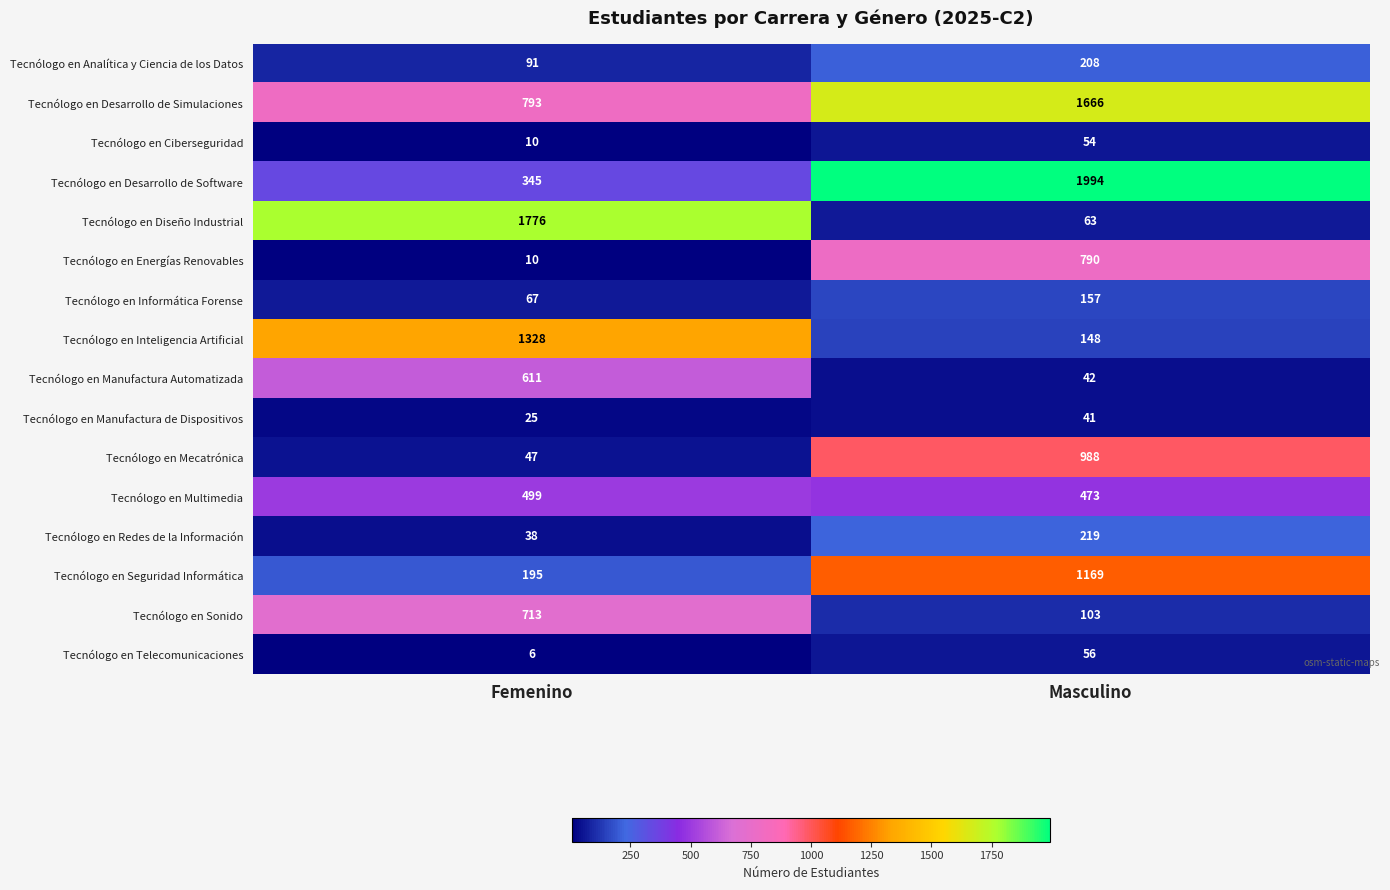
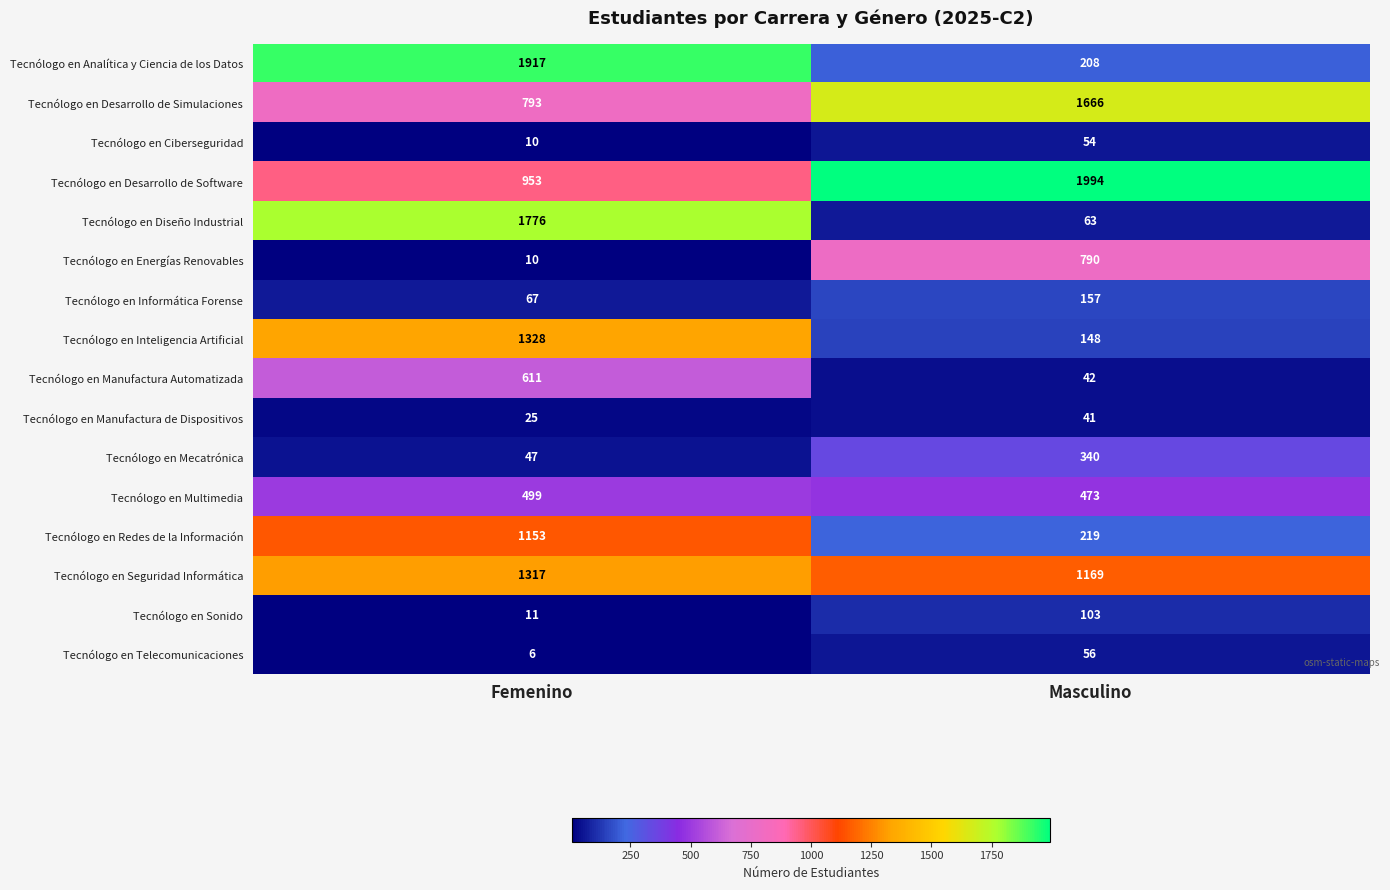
Tecnólogo en Analítica y Ciencia de los Datos, Femenino: 91 -> 1917
Tecnólogo en Desarrollo de Software, Femenino: 345 -> 953
Tecnólogo en Mecatrónica, Masculino: 988 -> 340
Tecnólogo en Redes de la Información, Femenino: 38 -> 1153
Tecnólogo en Seguridad Informática, Femenino: 195 -> 1317
Tecnólogo en Sonido, Femenino: 713 -> 11
